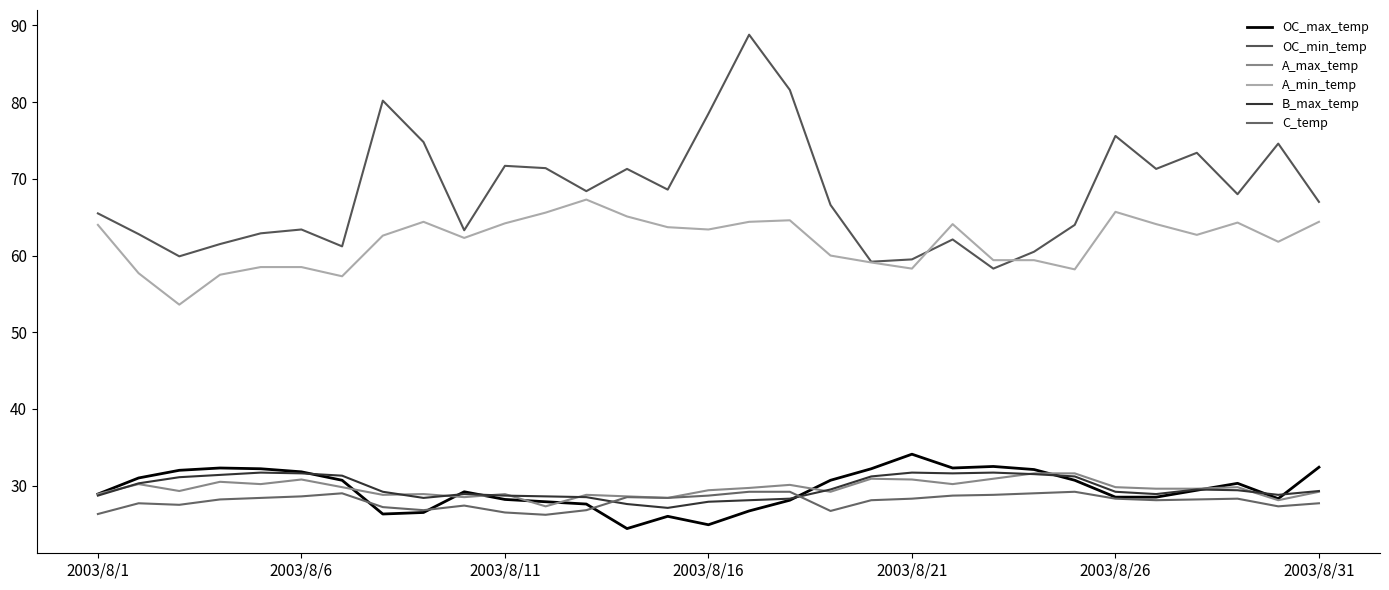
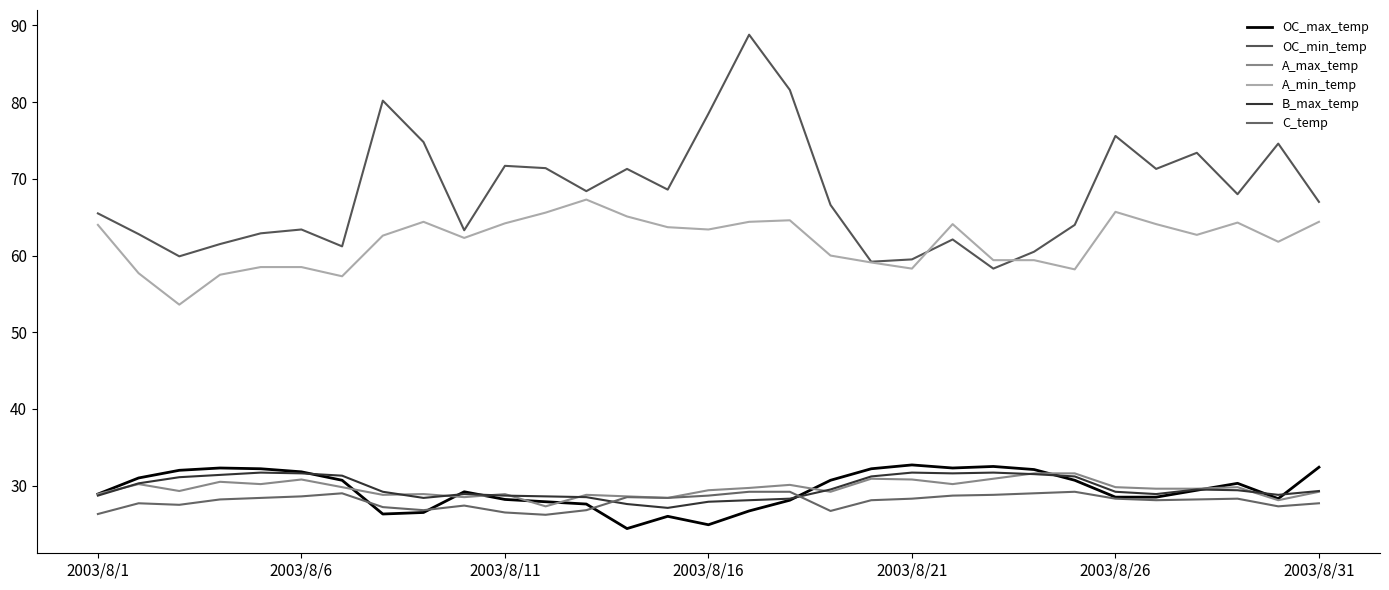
OC_max_temp, 2003/8/21: 34 -> 33
